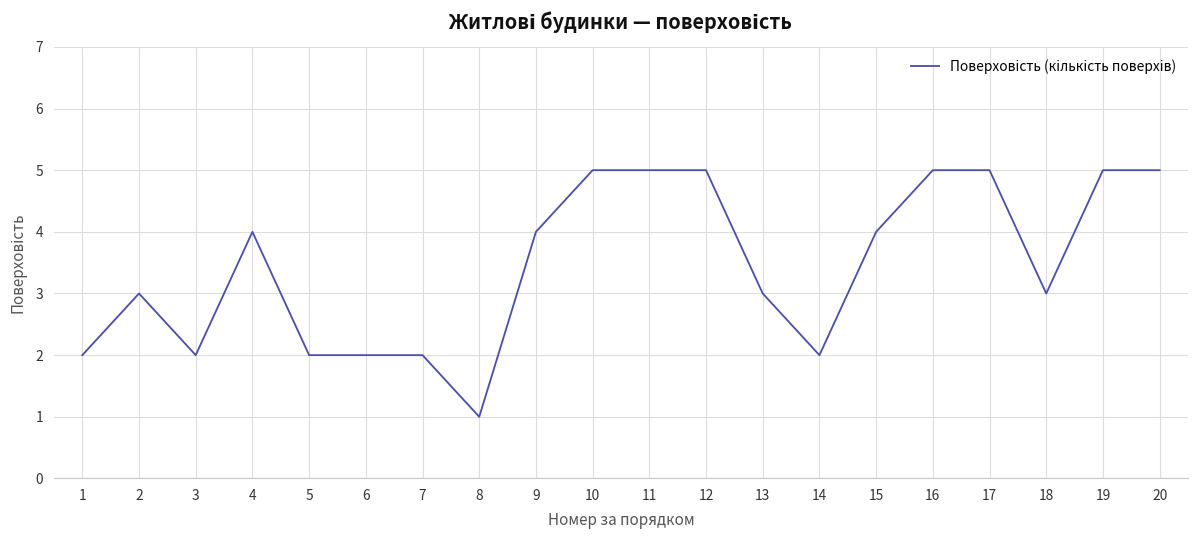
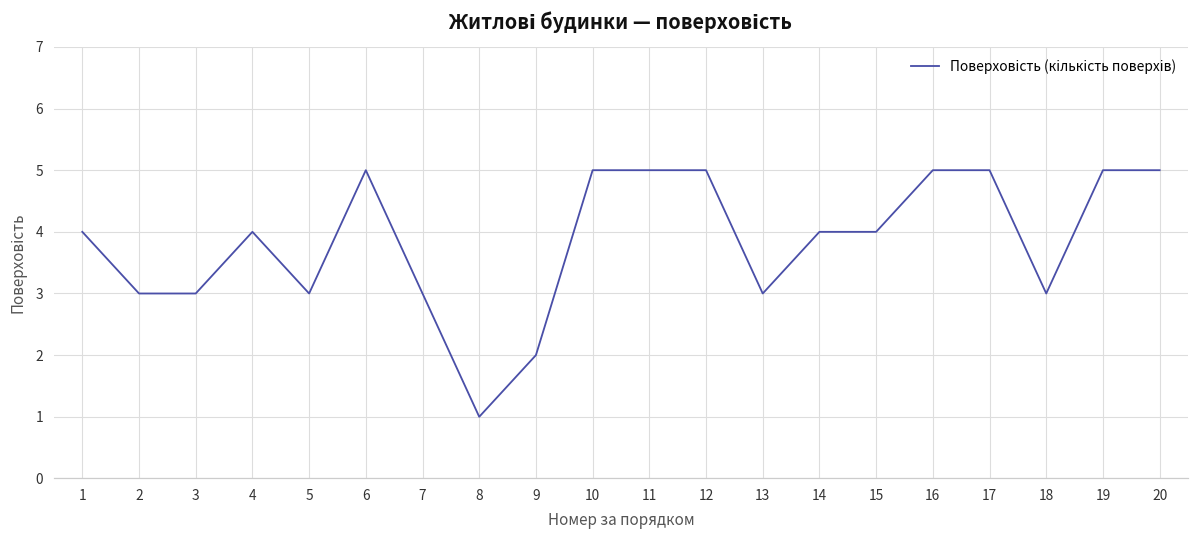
1: 2 -> 4
3: 2 -> 3
5: 2 -> 3
6: 2 -> 5
7: 2 -> 3
9: 4 -> 2
14: 2 -> 4
